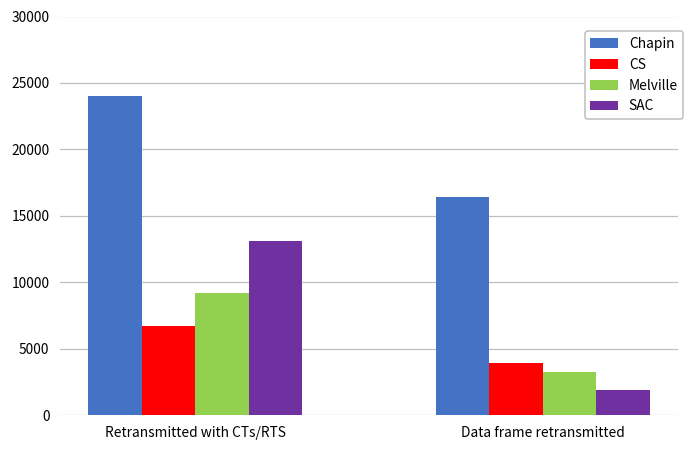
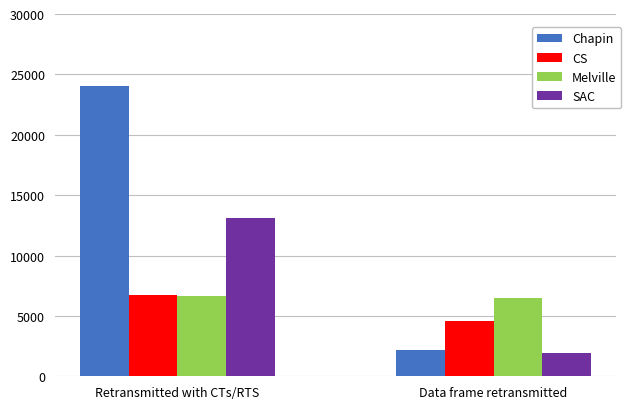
Melville, Retransmitted with CTs/RTS: 9200 -> 6700
Chapin, Data frame retransmitted: 16400 -> 2200
CS, Data frame retransmitted: 3900 -> 4600
Melville, Data frame retransmitted: 3300 -> 6500
